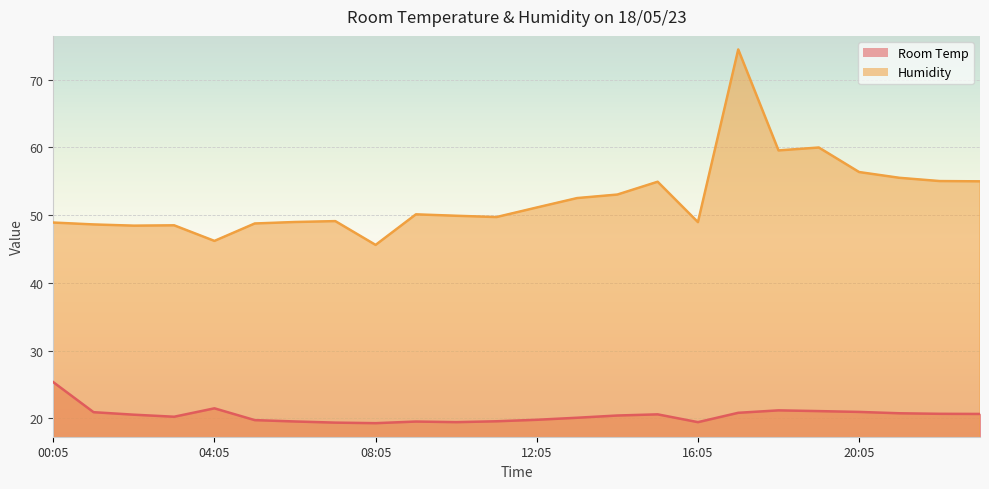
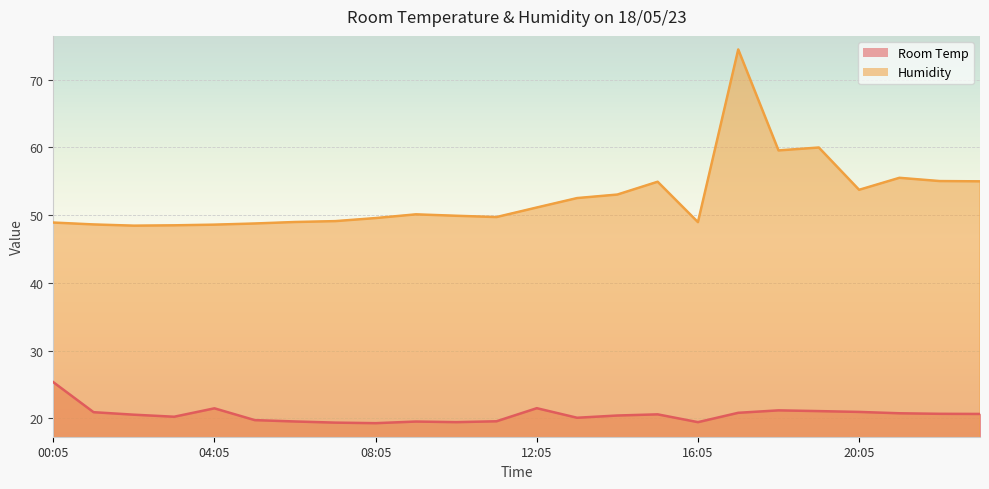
Humidity, 04:05: 46 -> 49
Humidity, 08:05: 46 -> 50
Room Temp, 12:05: 20 -> 22
Humidity, 20:05: 56 -> 54
